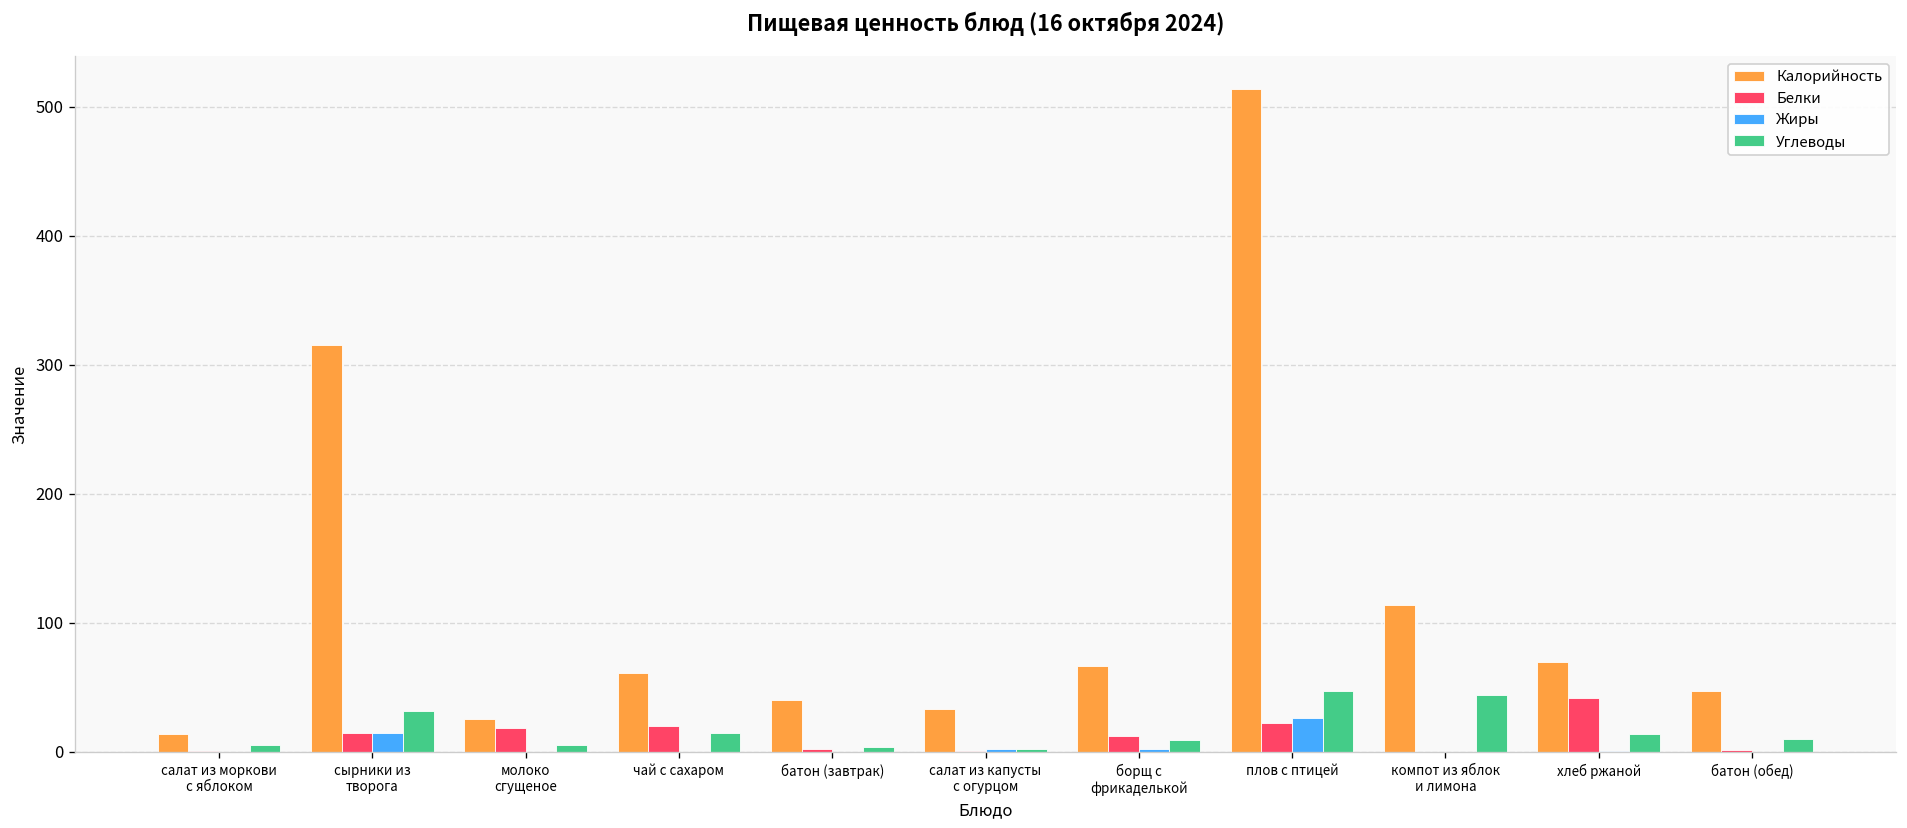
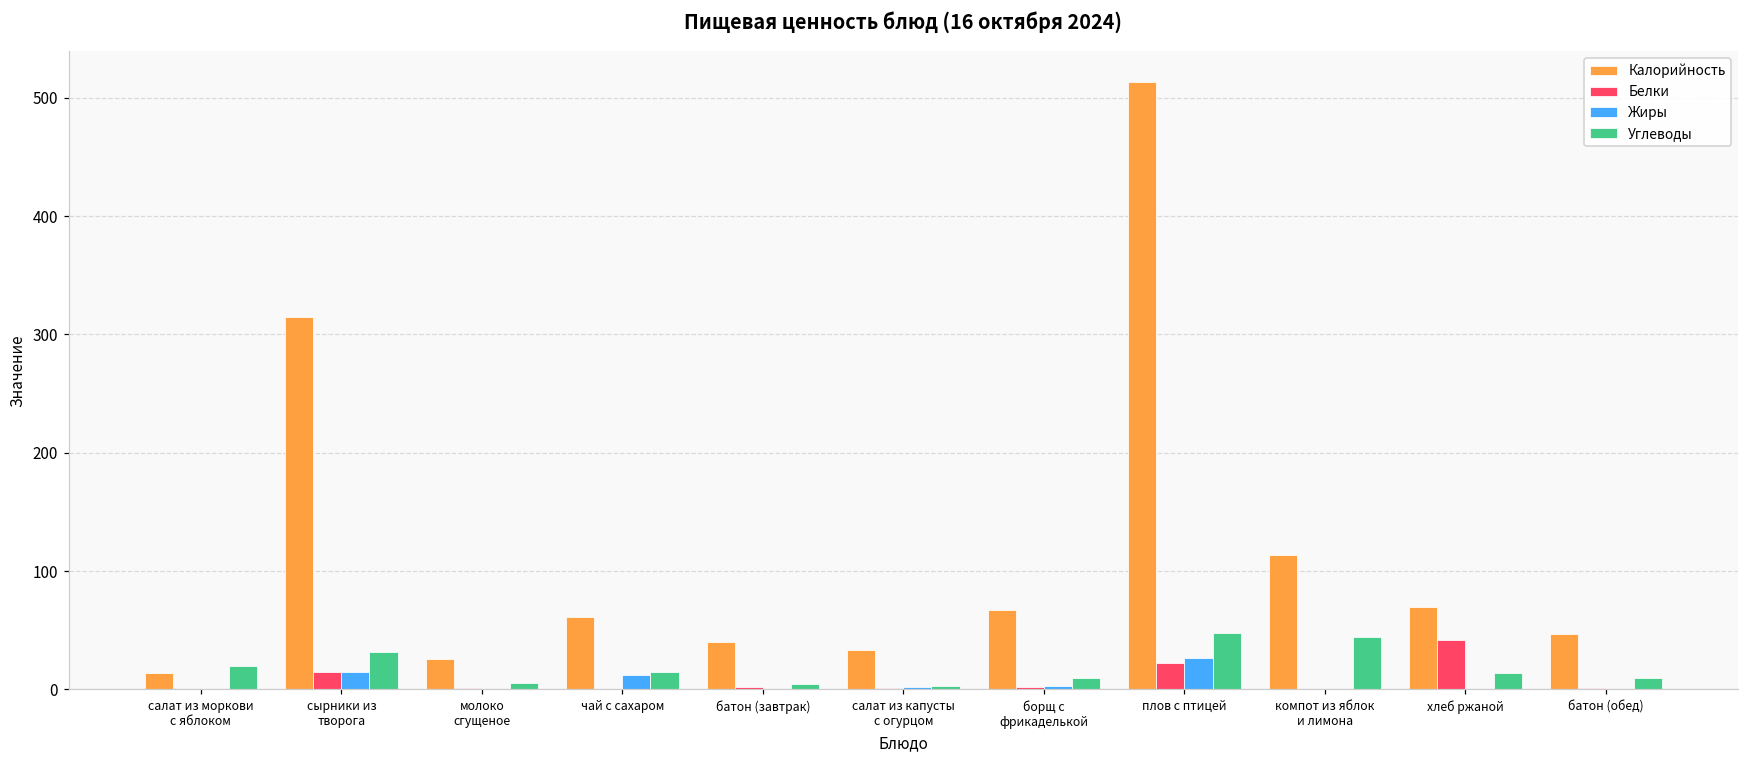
Углеводы, салат из моркови с яблоком: 5 -> 20
Белки, молоко сгущеное: 18 -> 1
Белки, чай с сахаром: 20 -> 0
Жиры, чай с сахаром: 0 -> 12
Белки, борщ с фрикаделькой: 12 -> 2
